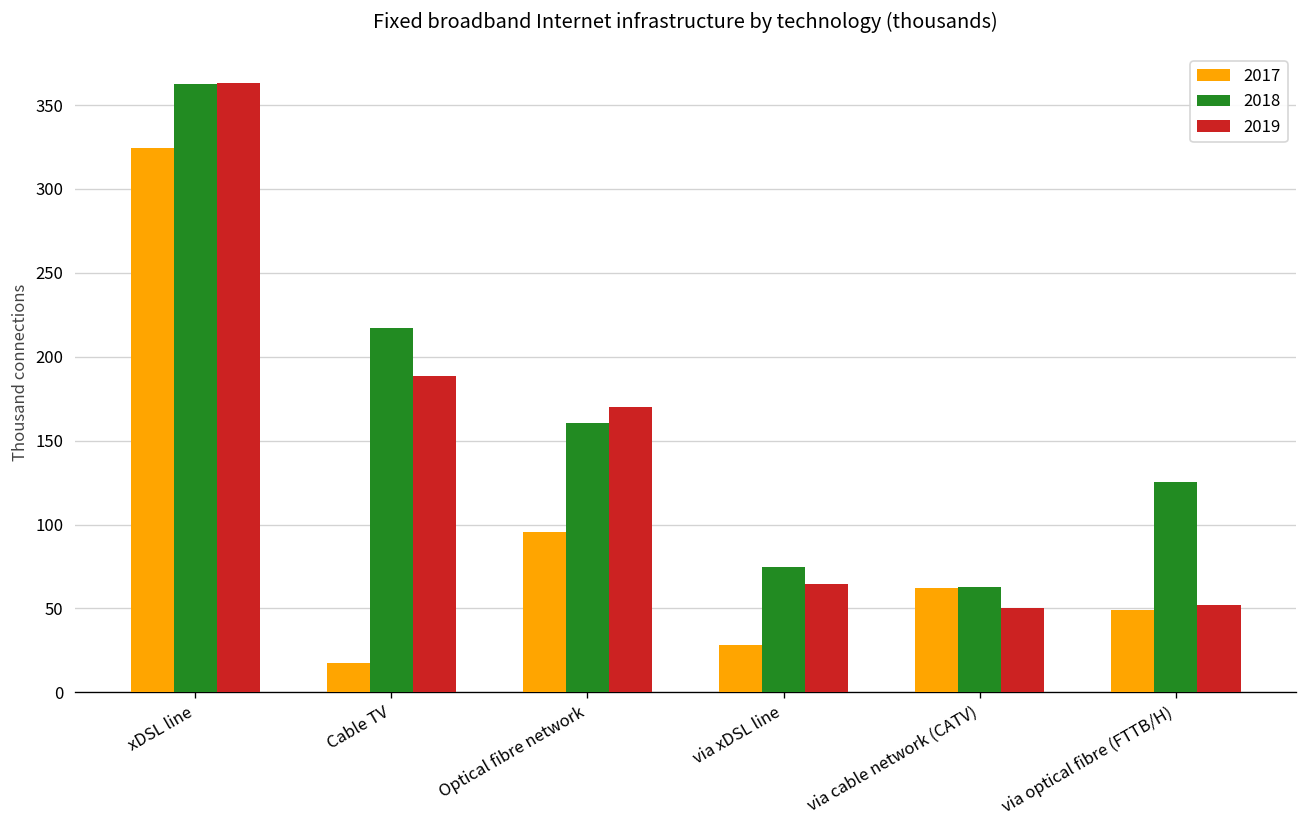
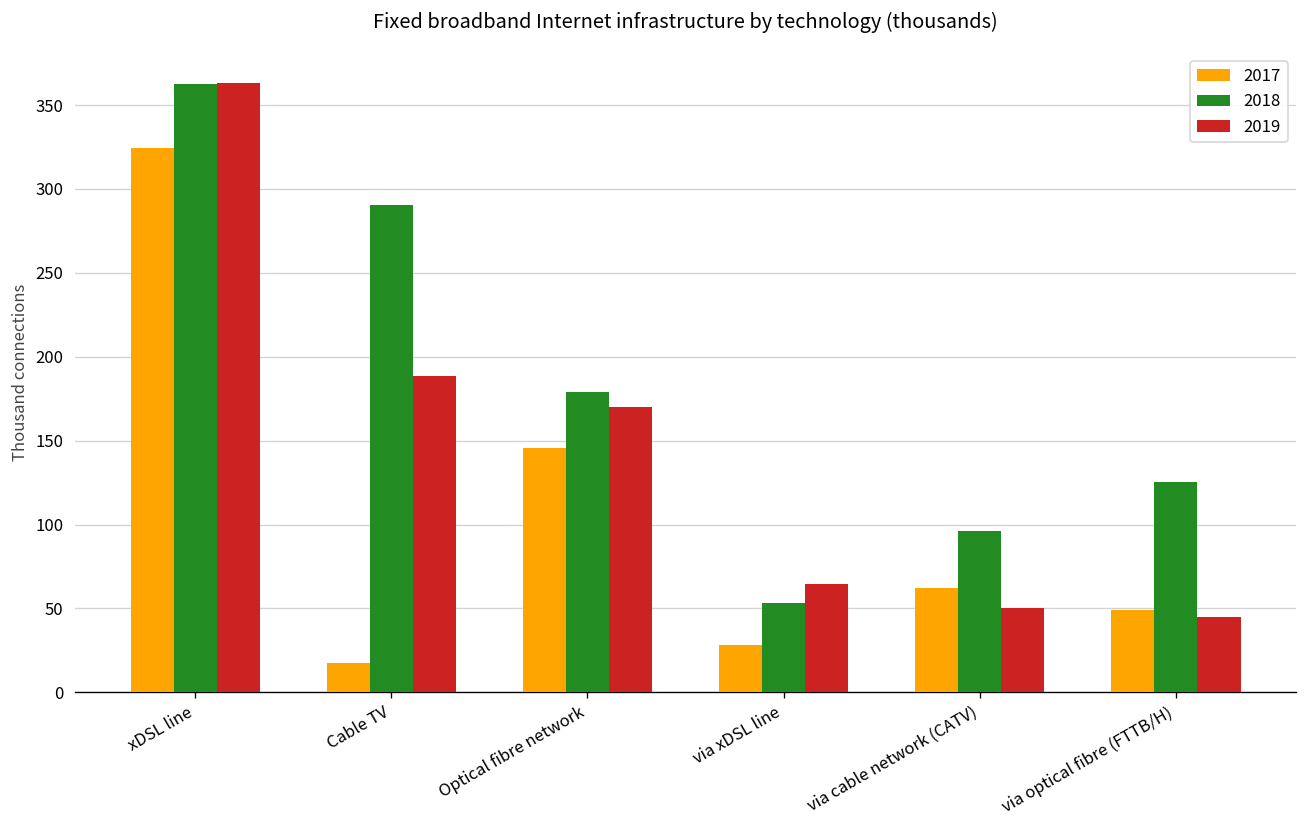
2018, Cable TV: 217 -> 291
2017, Optical fibre network: 96 -> 146
2018, Optical fibre network: 161 -> 179
2018, via xDSL line: 75 -> 53
2018, via cable network (CATV): 63 -> 96
2019, via optical fibre (FTTB/H): 52 -> 45
